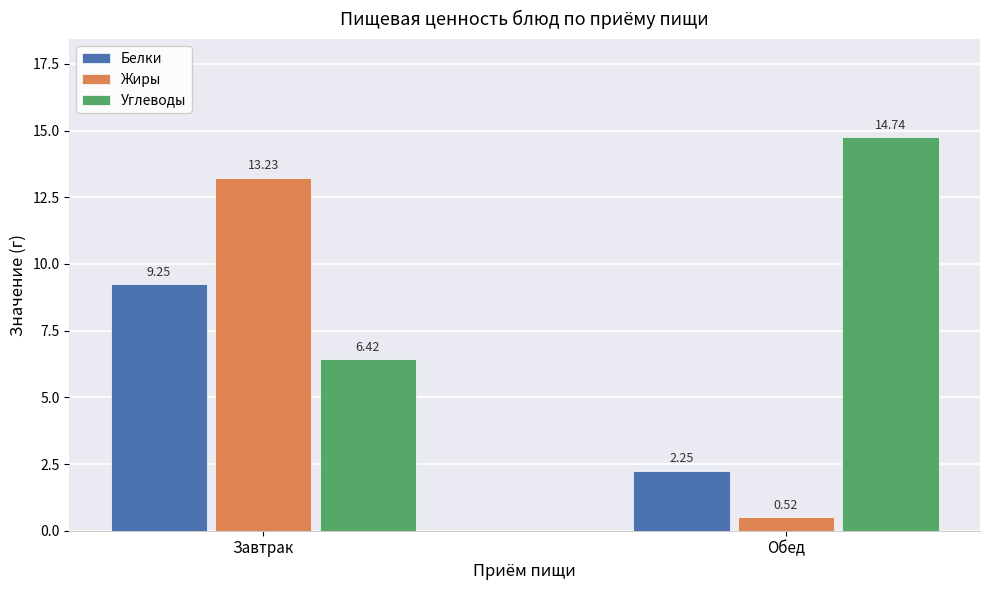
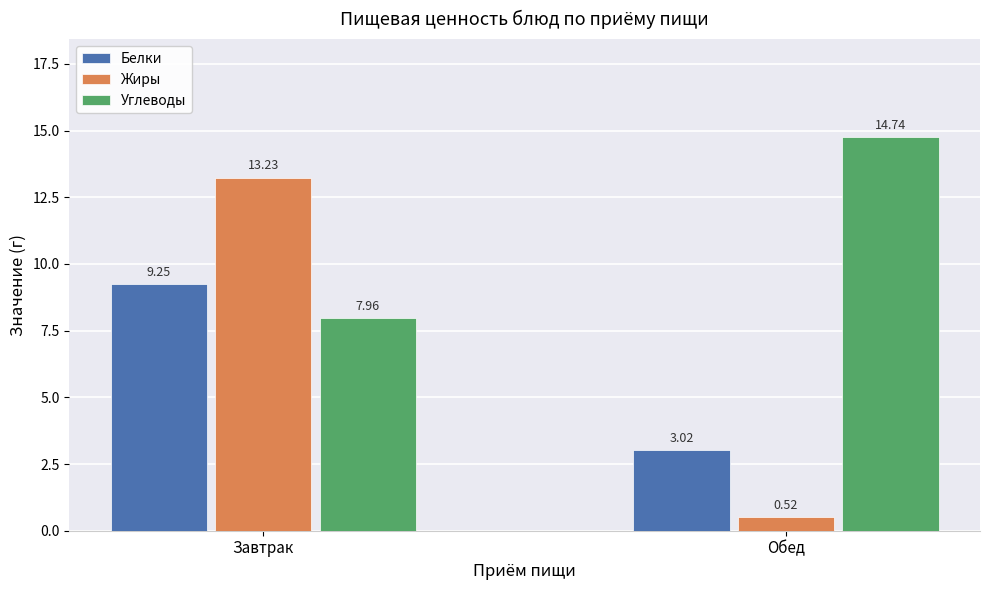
Углеводы, Завтрак: 6.42 -> 7.96
Белки, Обед: 2.25 -> 3.02
